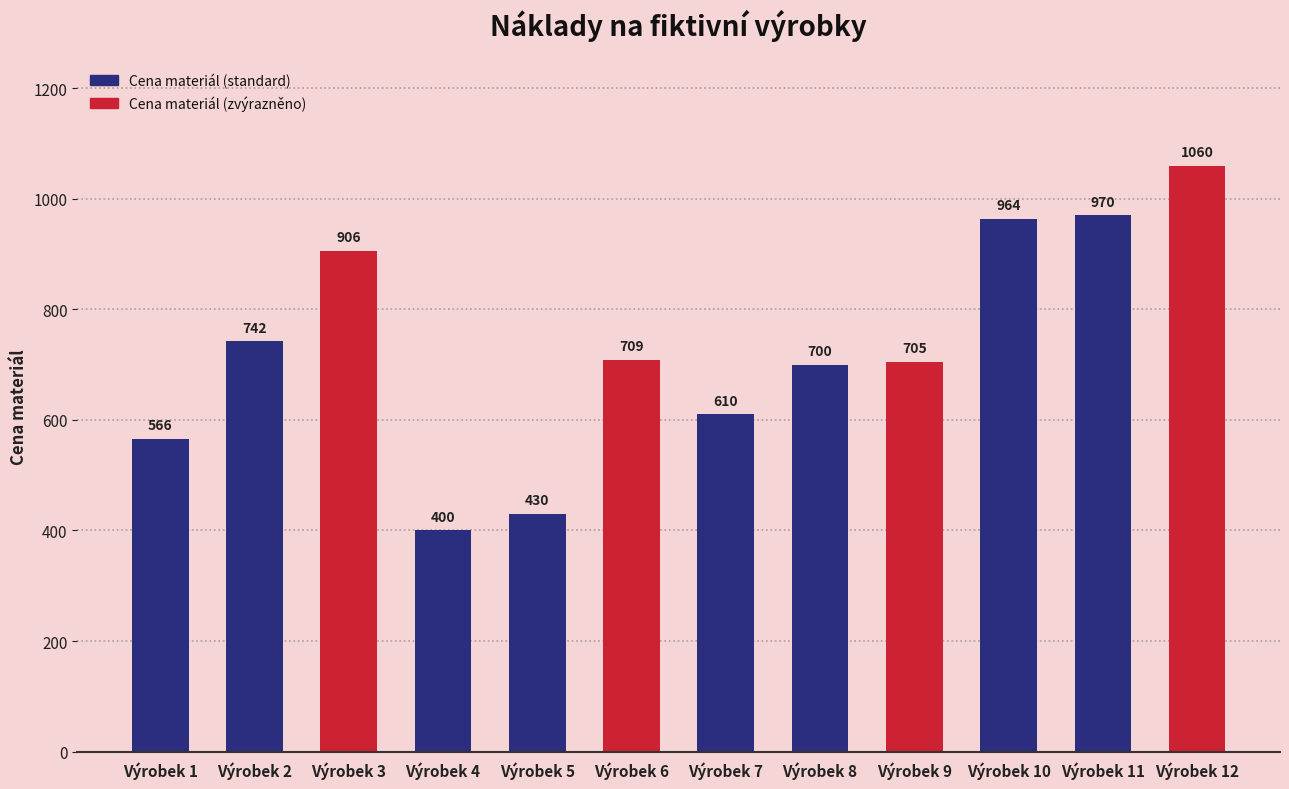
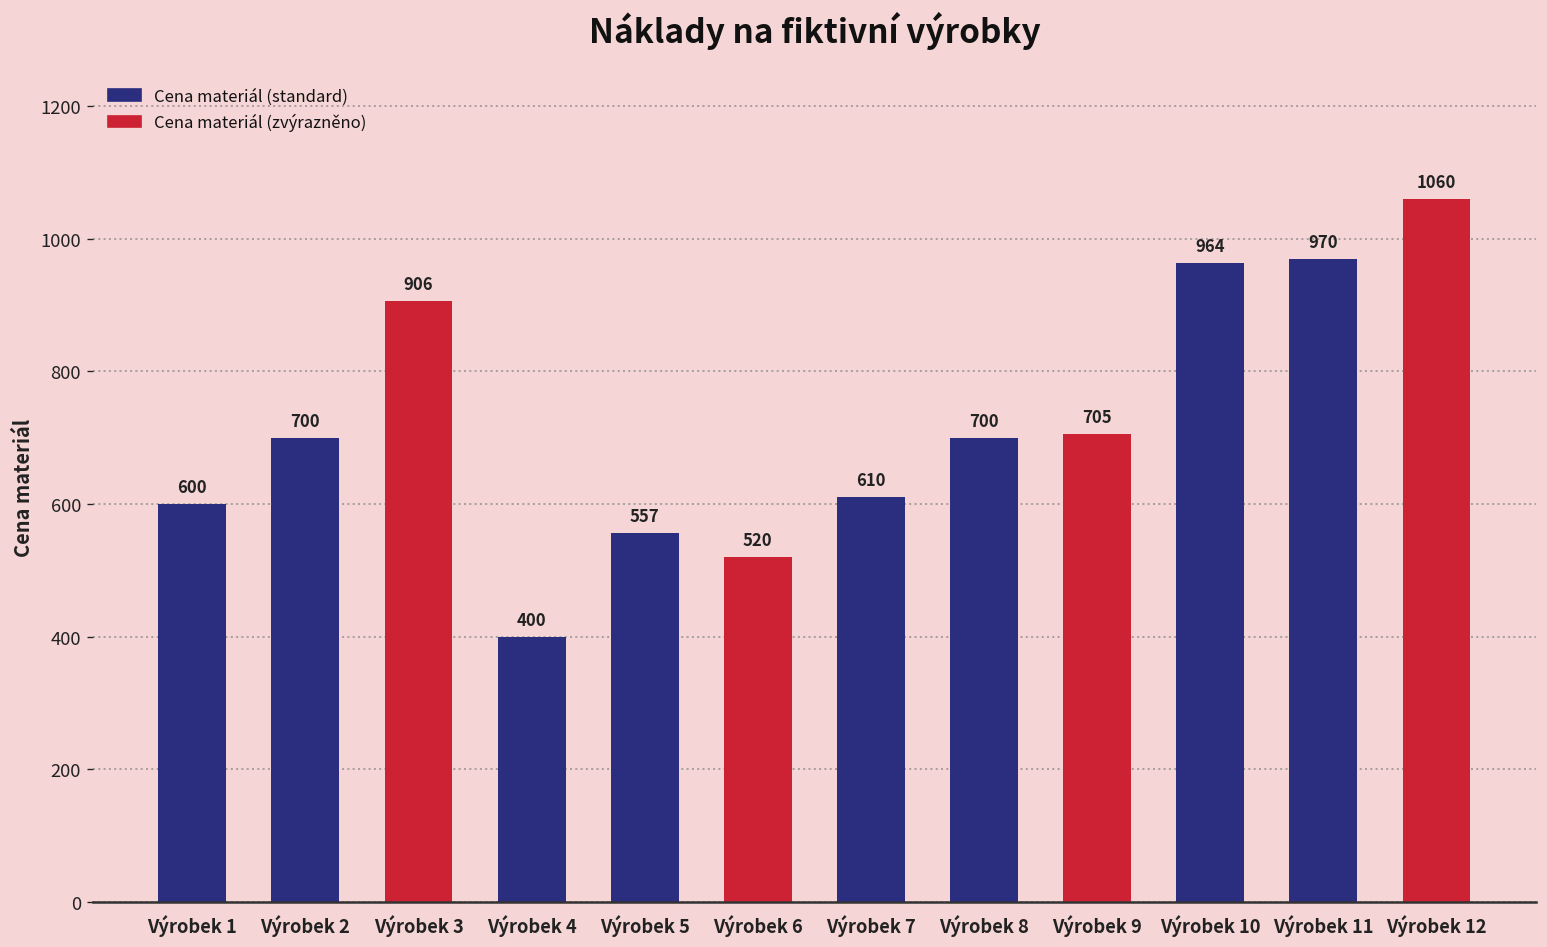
Výrobek 1: 566 -> 600
Výrobek 2: 742 -> 700
Výrobek 5: 430 -> 557
Výrobek 6: 709 -> 520
